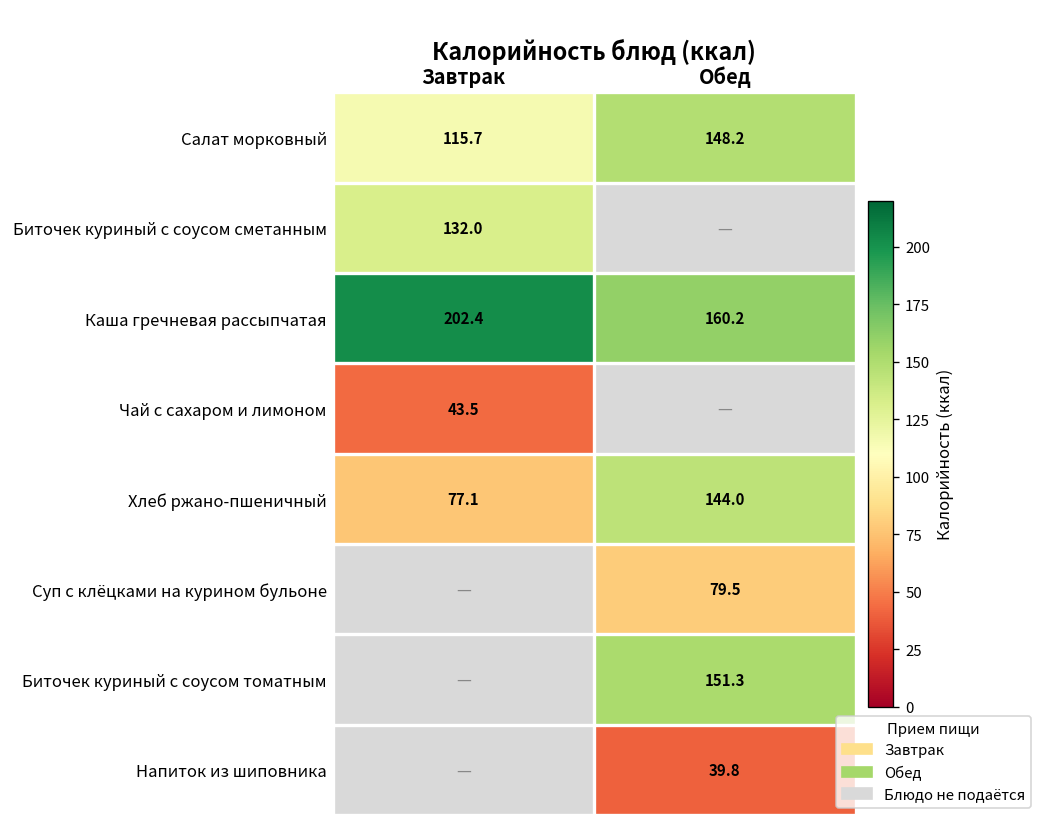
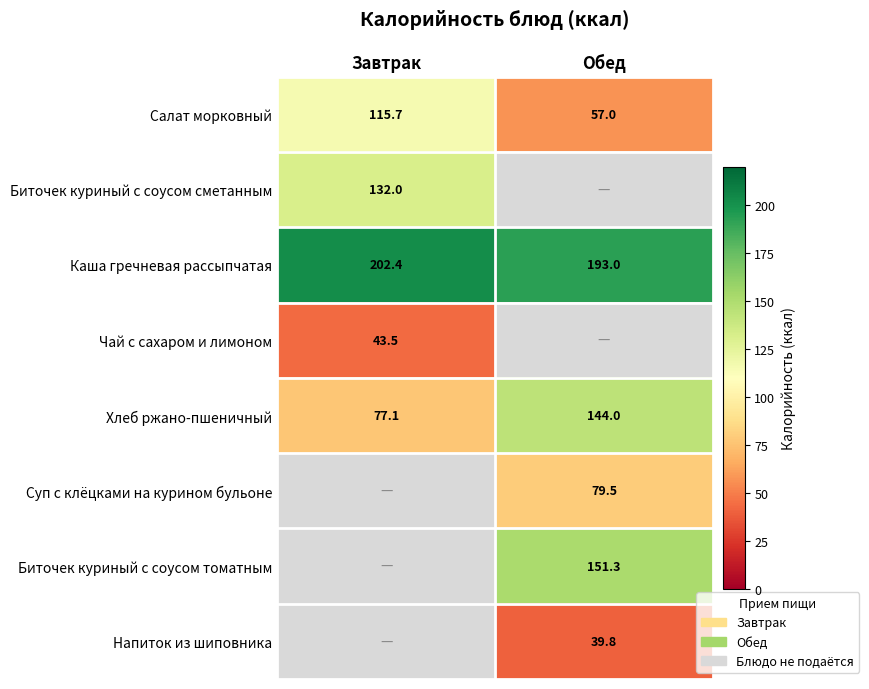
Салат морковный, Обед: 148.2 -> 57.0
Каша гречневая рассыпчатая, Обед: 160.2 -> 193.0
